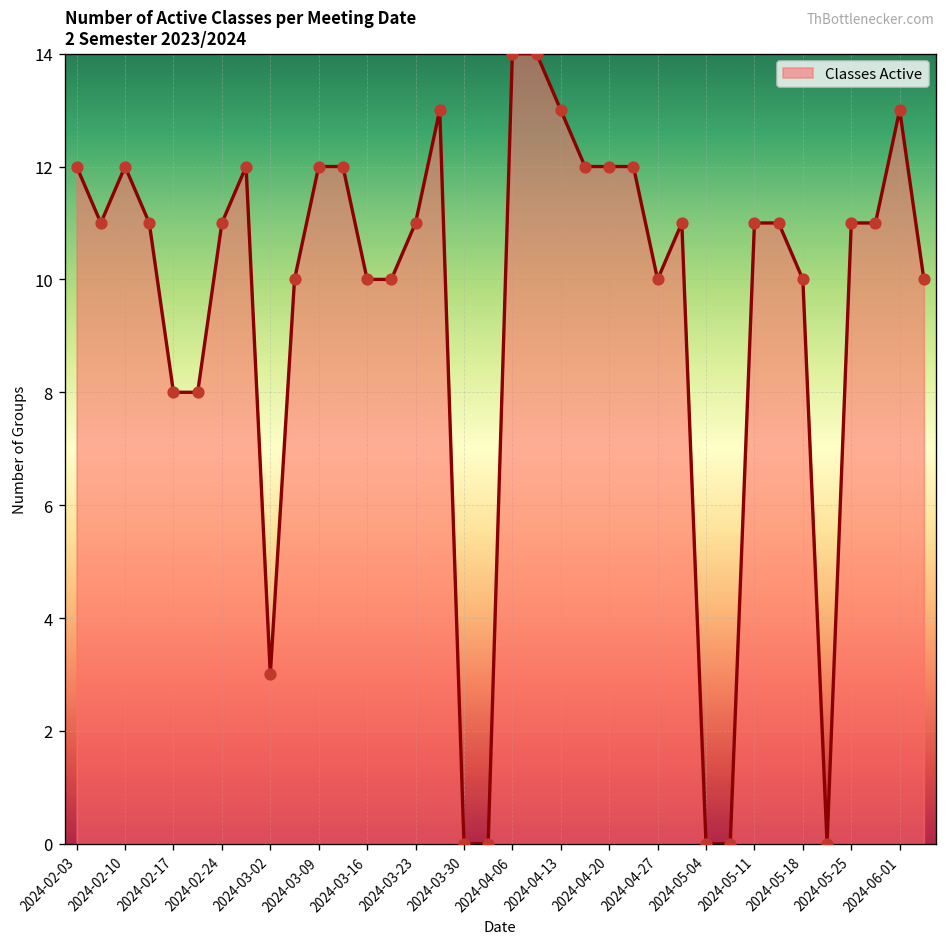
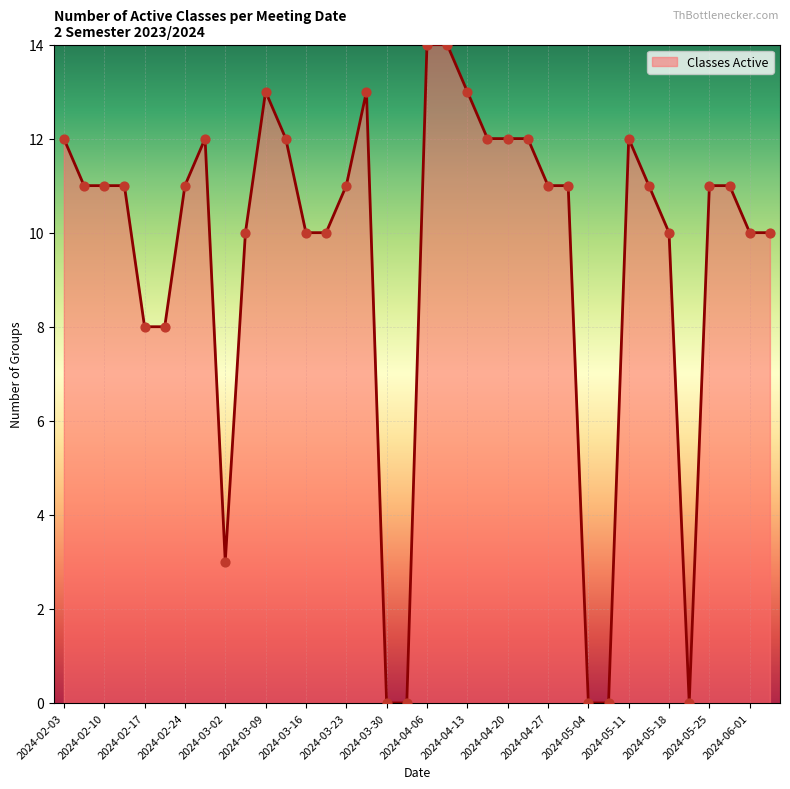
2024-02-10: 12 -> 11
2024-03-09: 12 -> 13
2024-04-27: 10 -> 11
2024-05-11: 11 -> 12
2024-06-01: 13 -> 10
